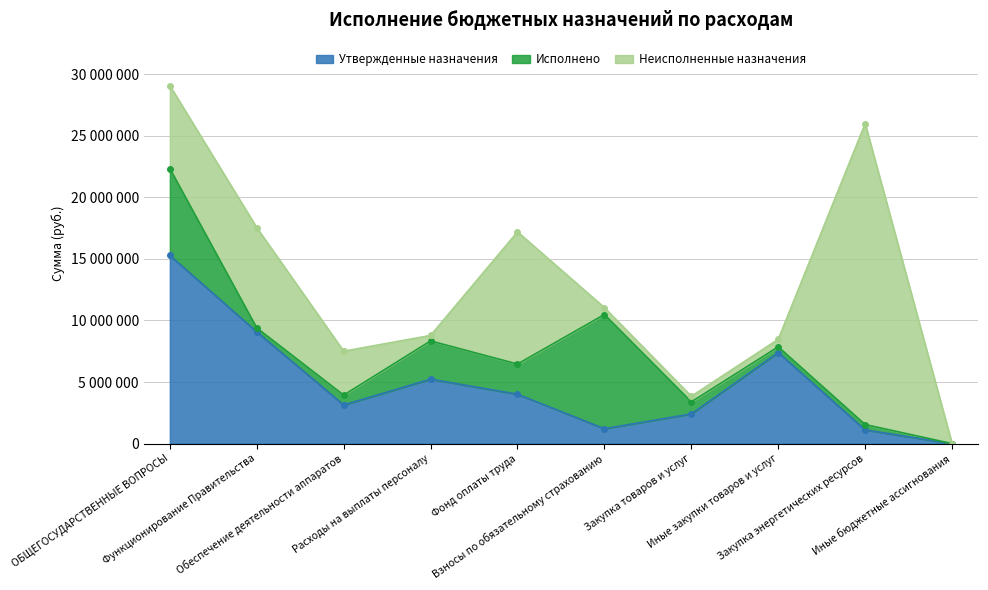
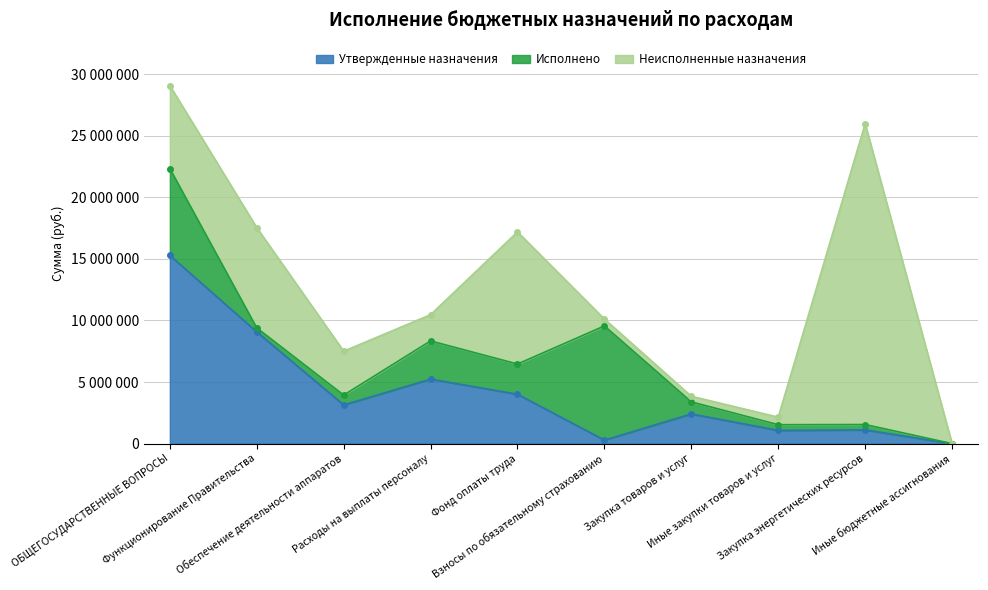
Неисполненные назначения, Расходы на выплаты персоналу: 400000 -> 2100000
Утвержденные назначения, Взносы по обязательному страхованию: 1200000 -> 300000
Утвержденные назначения, Иные закупки товаров и услуг: 7400000 -> 1100000
